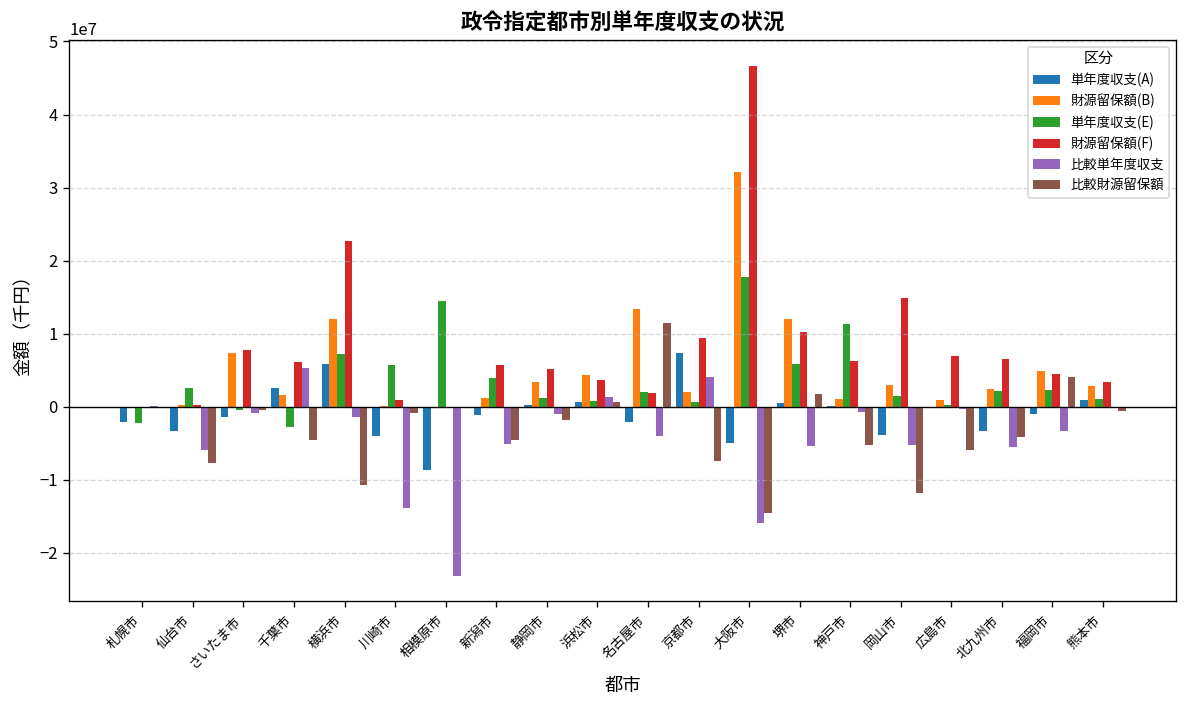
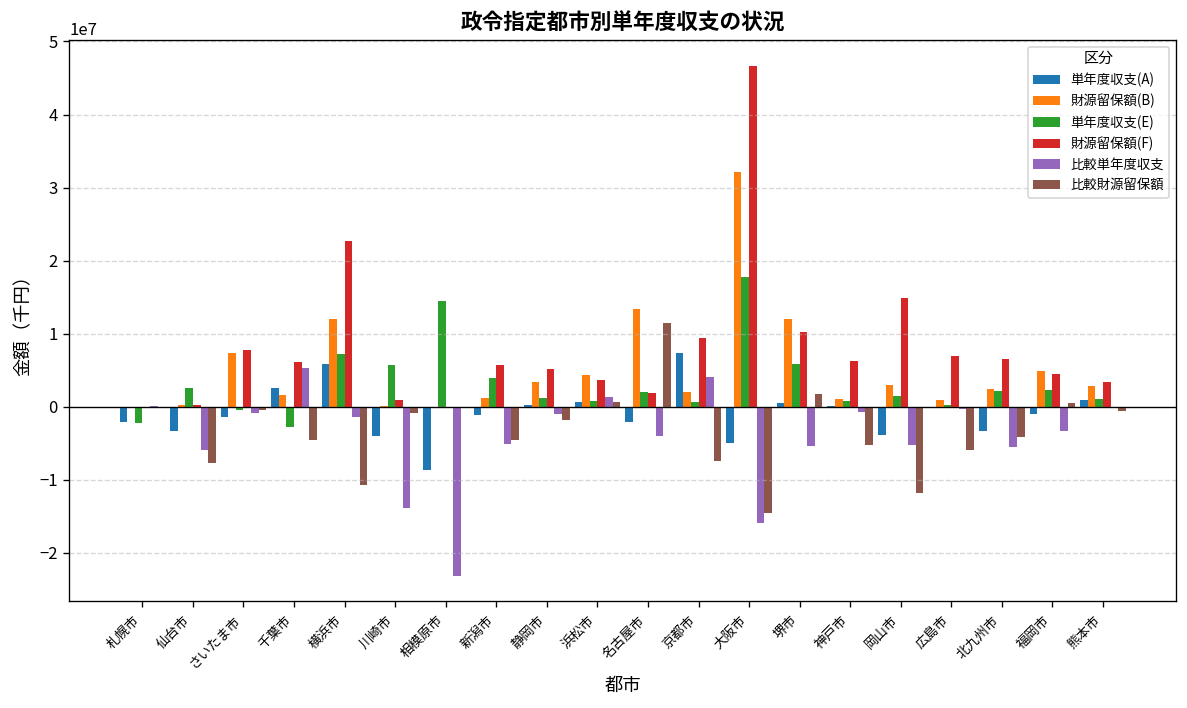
単年度収支(E), 神戸市: 11000000 -> 1000000
比較財源留保額, 福岡市: 4000000 -> 1000000
